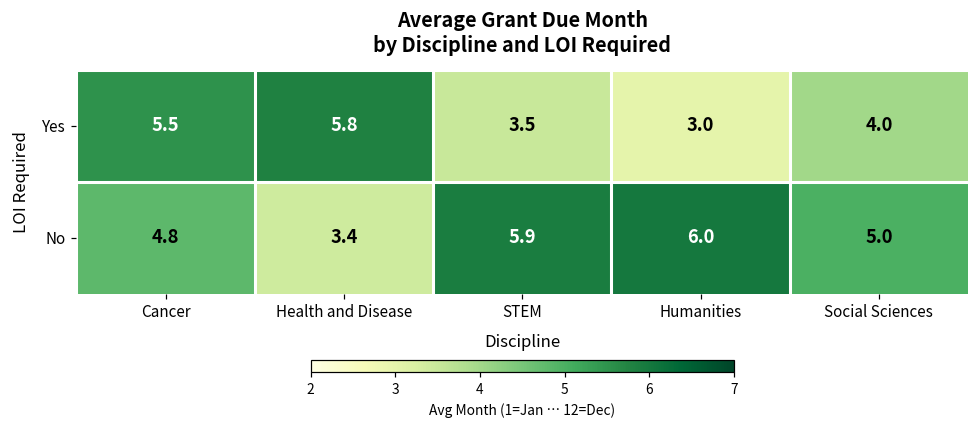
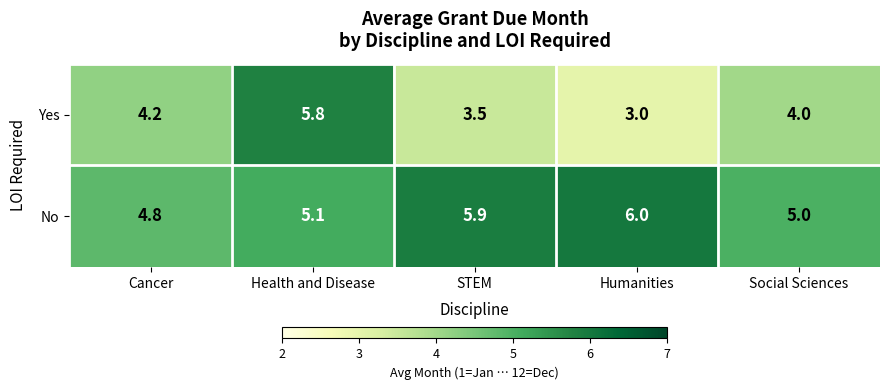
Yes, Cancer: 5.5 -> 4.2
No, Health and Disease: 3.4 -> 5.1
